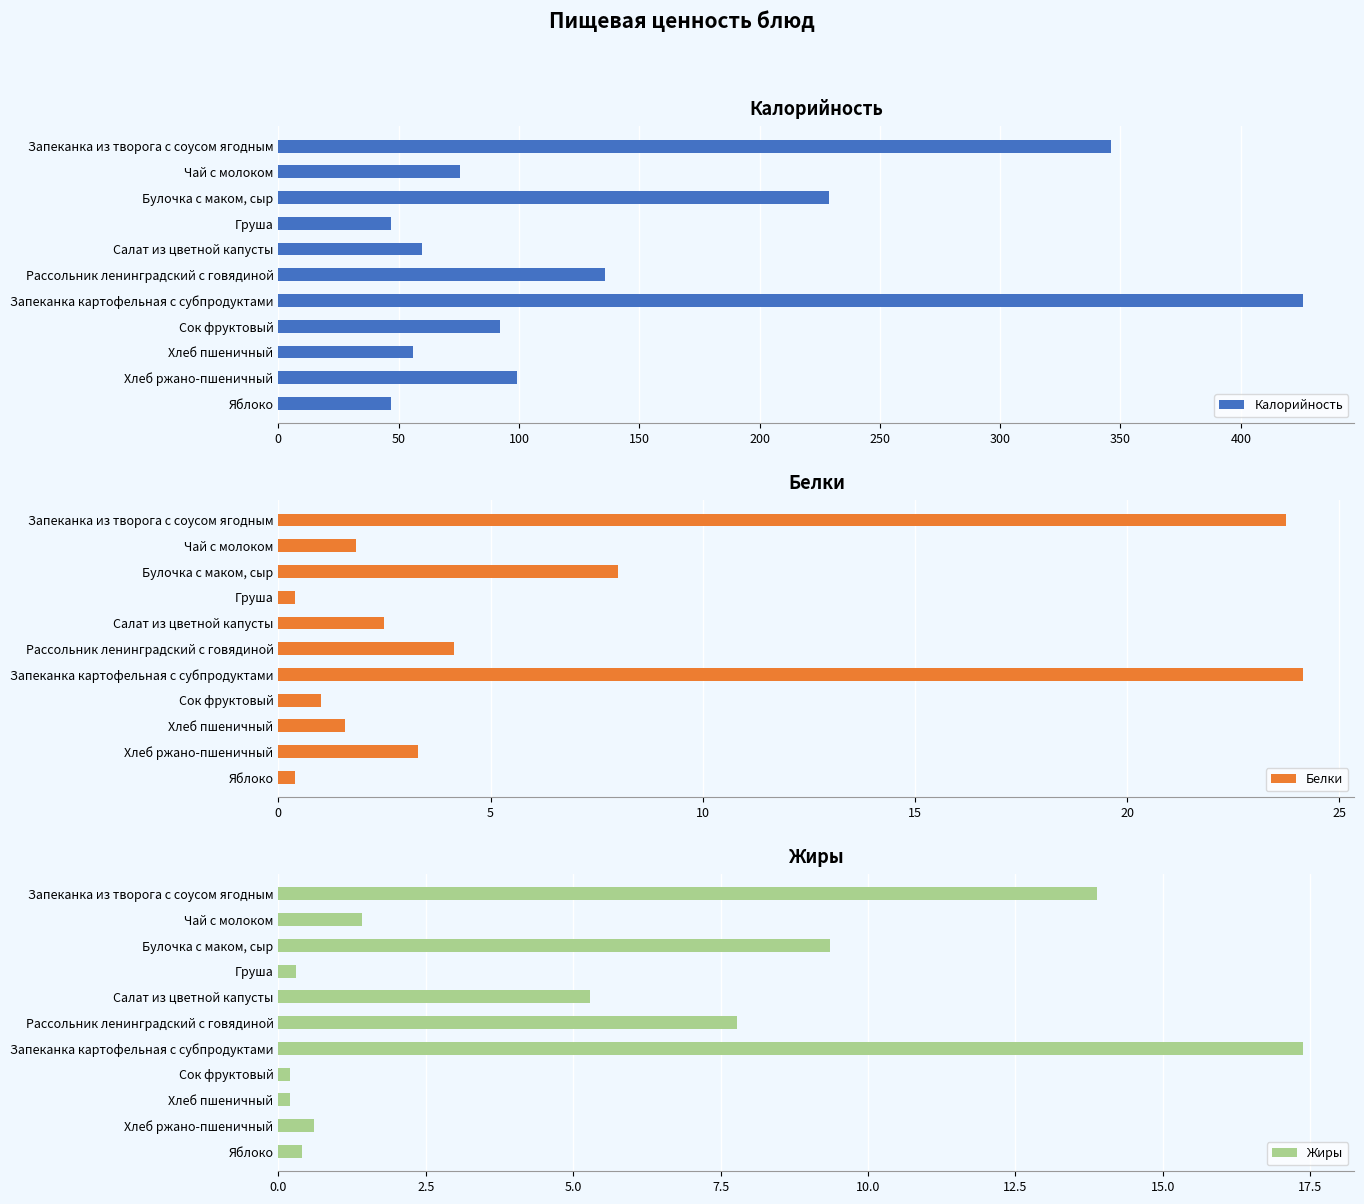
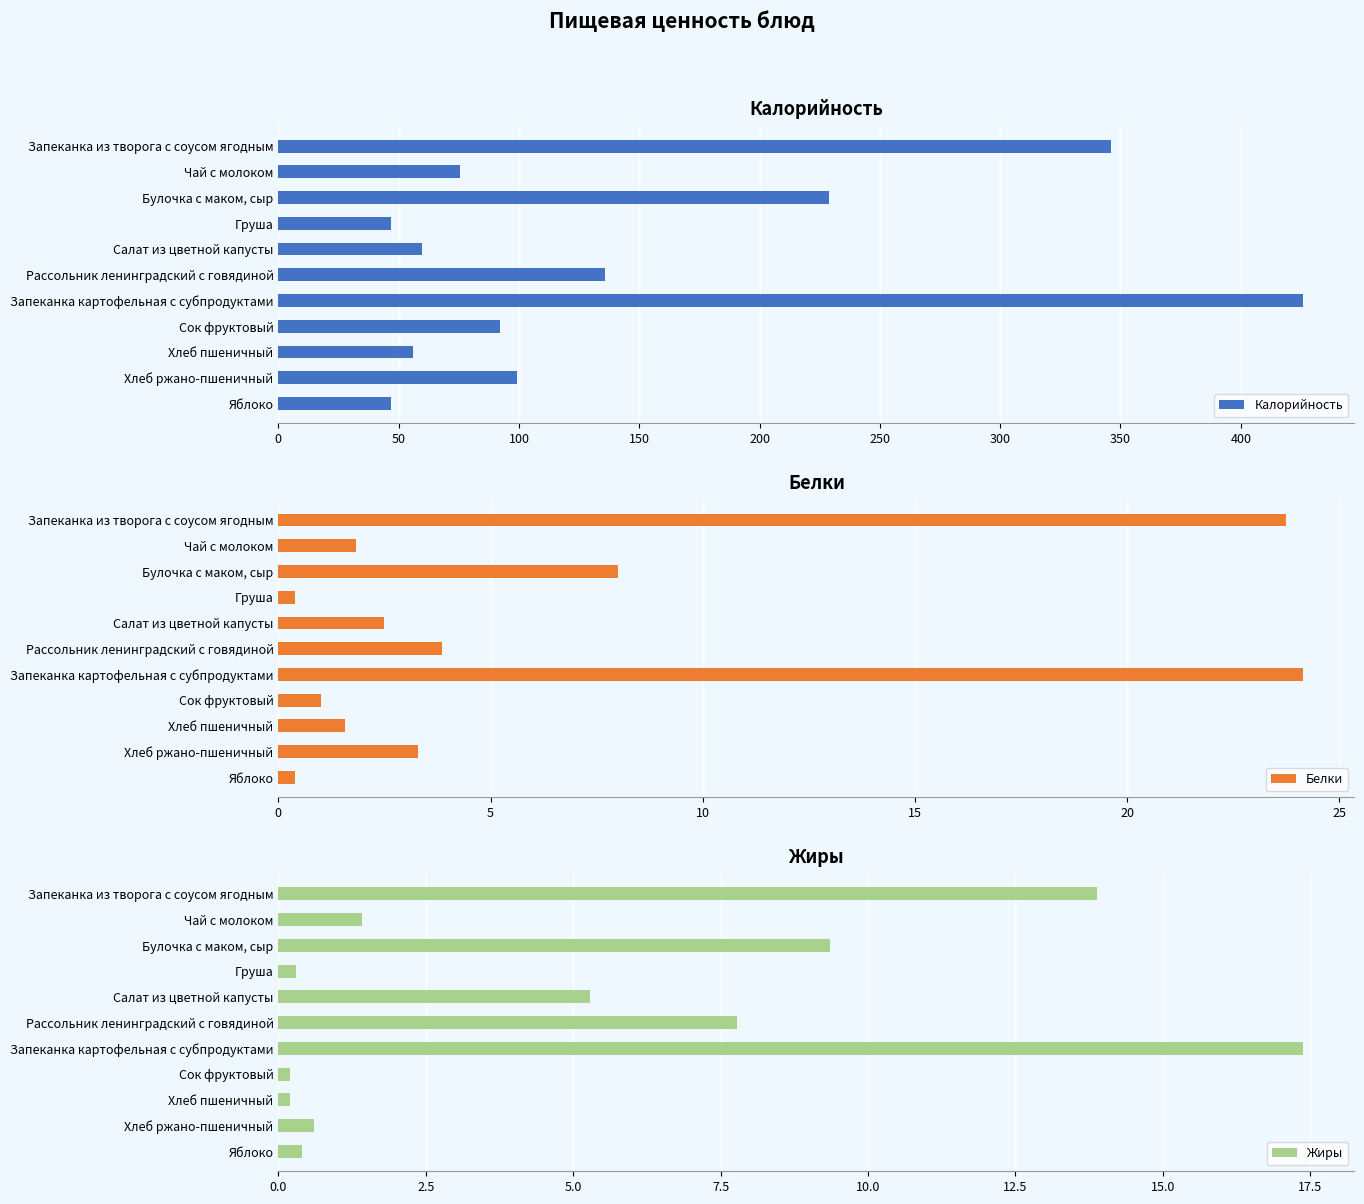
Белки, Рассольник ленинградский с говядиной: 4.2 -> 3.9
